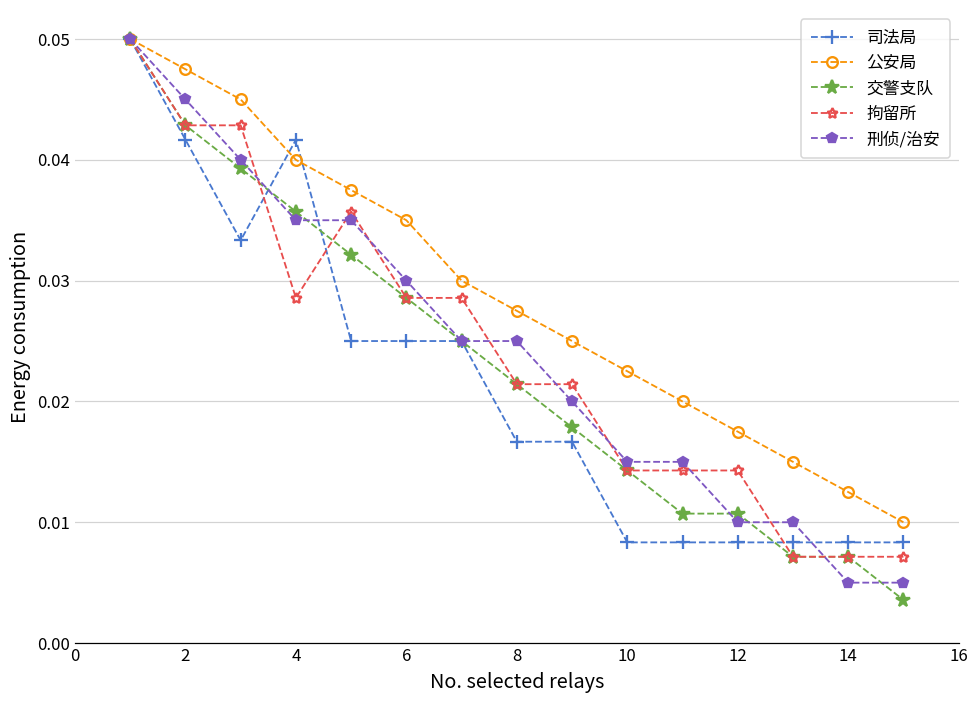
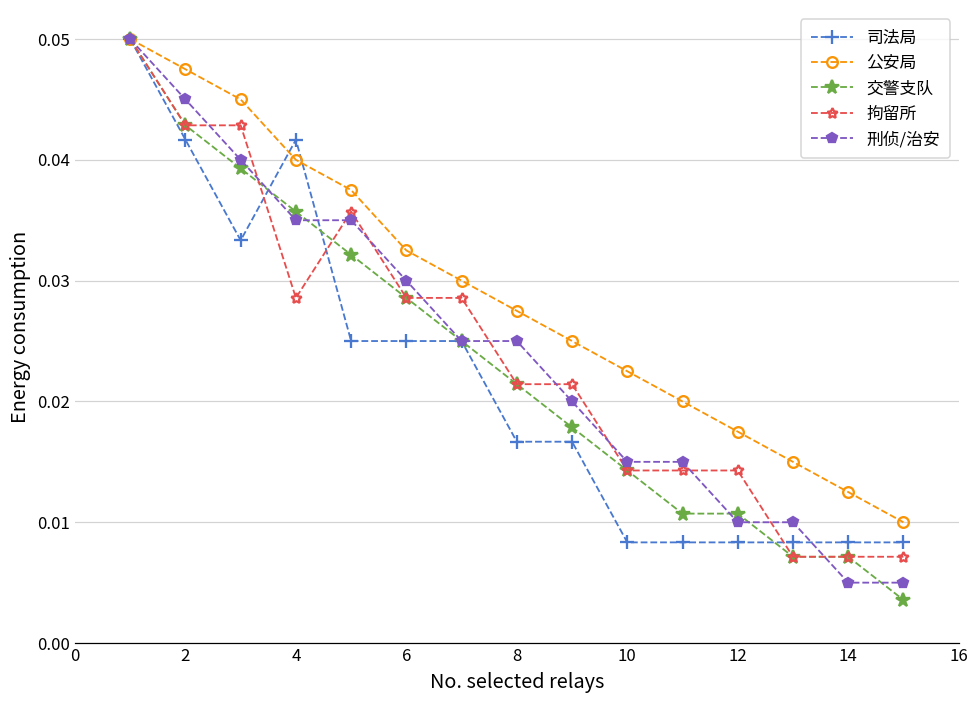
公安局, 6: 0.0350 -> 0.0325
